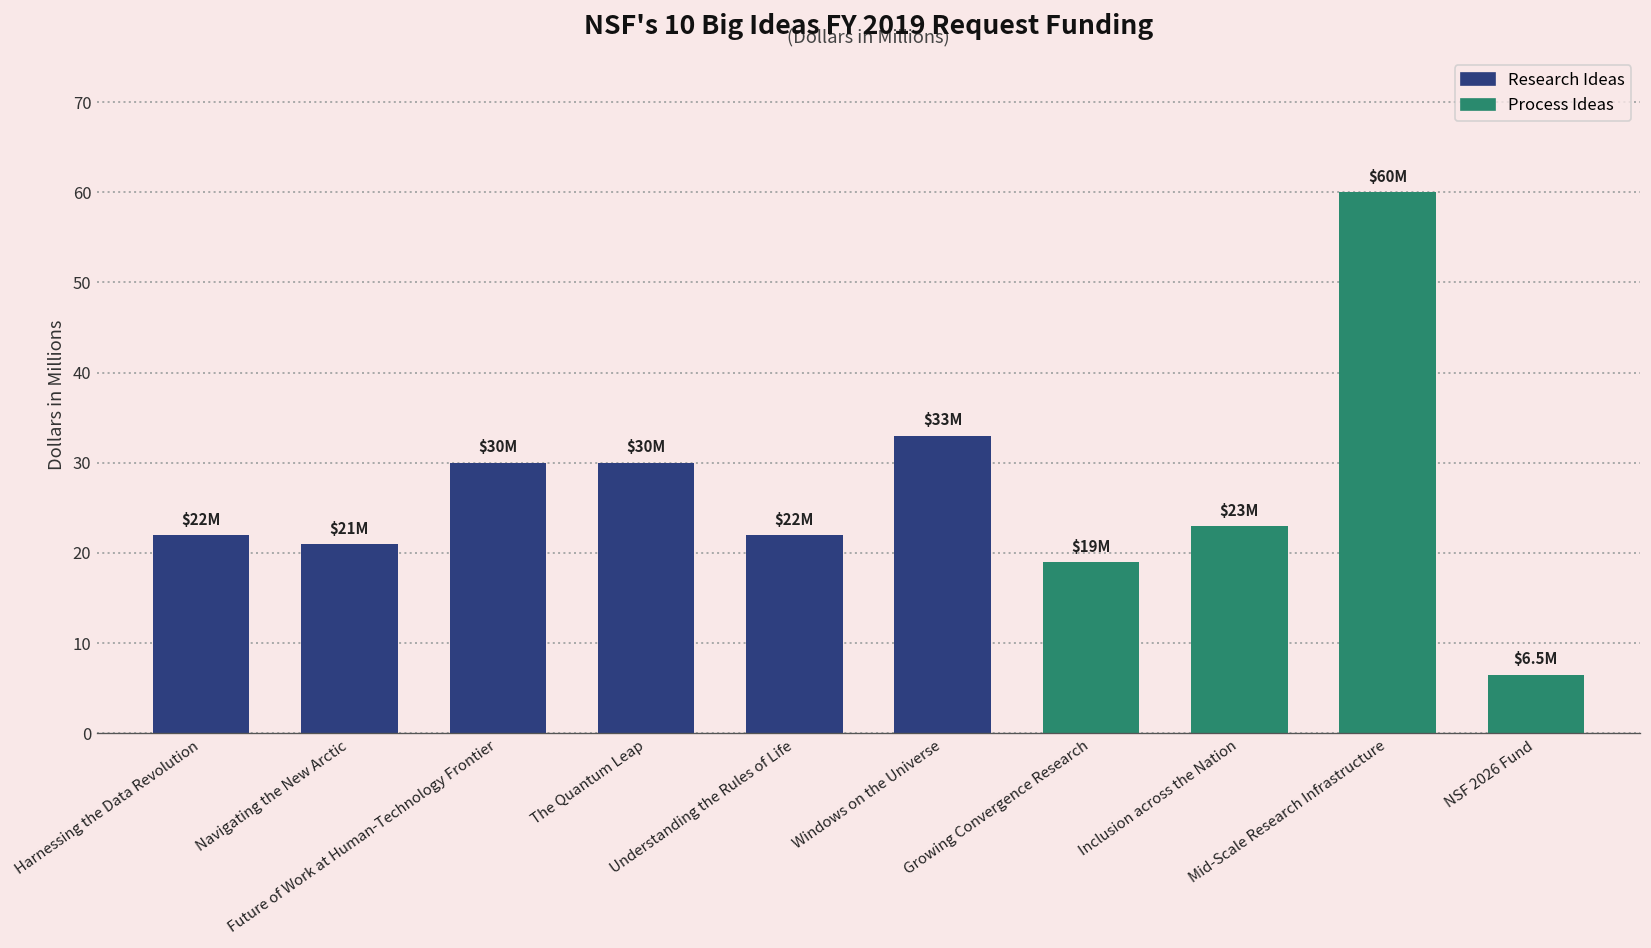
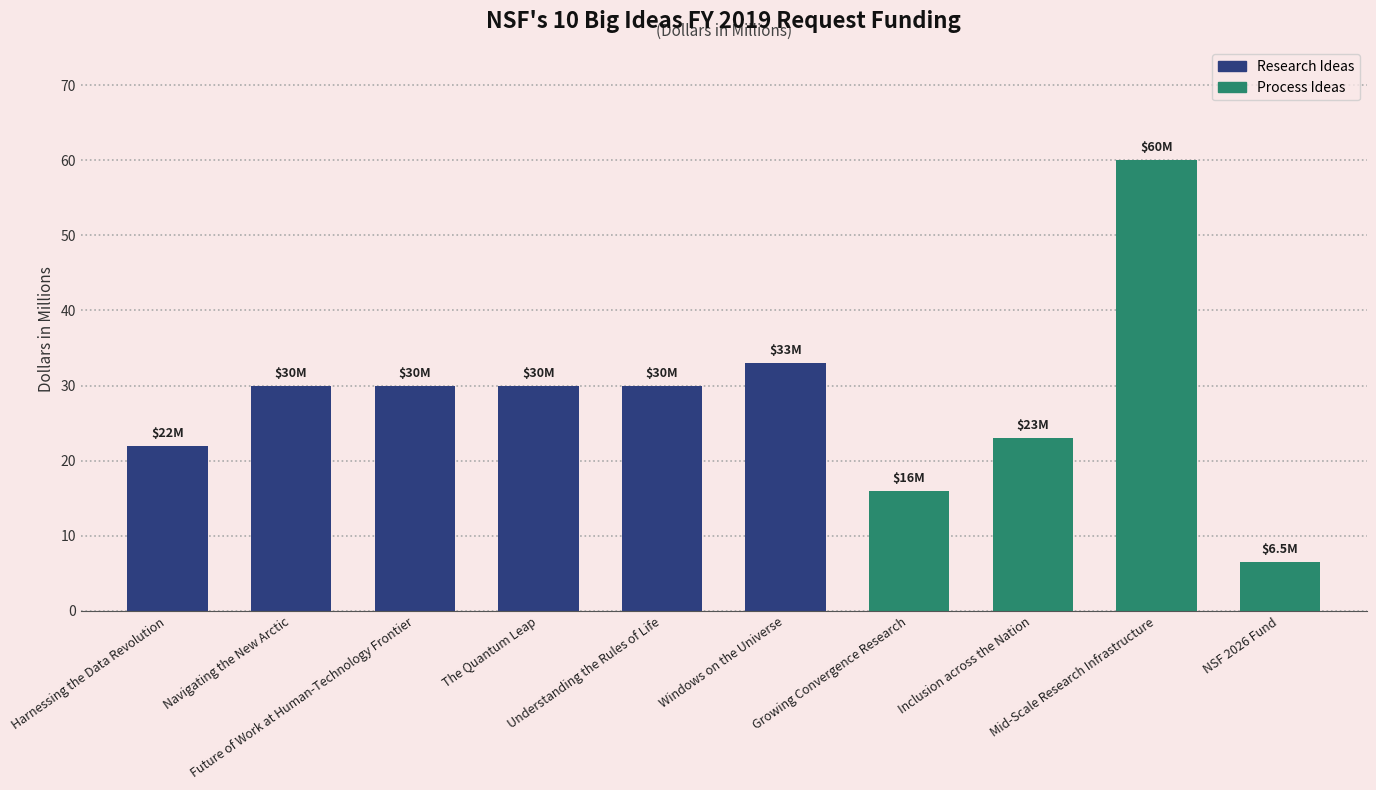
Navigating the New Arctic: $21M -> $30M
Understanding the Rules of Life: $22M -> $30M
Growing Convergence Research: $19M -> $16M
